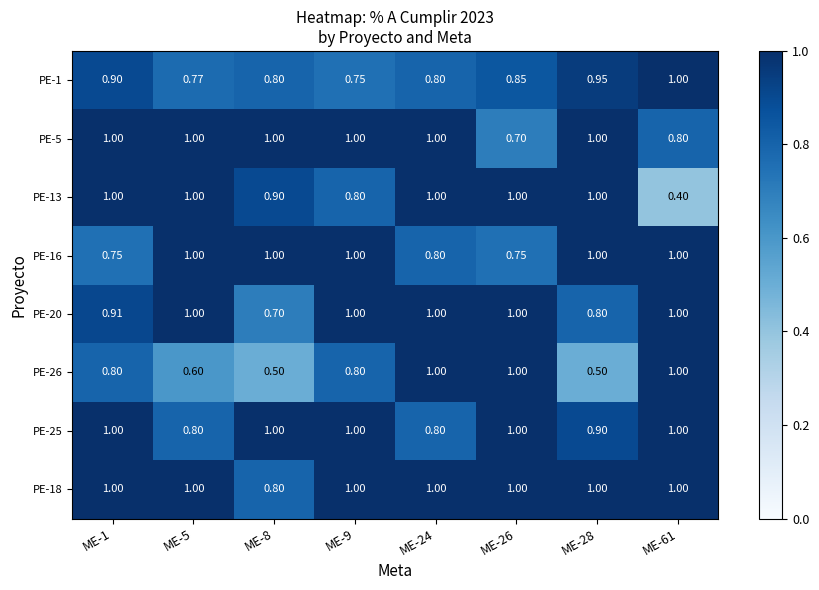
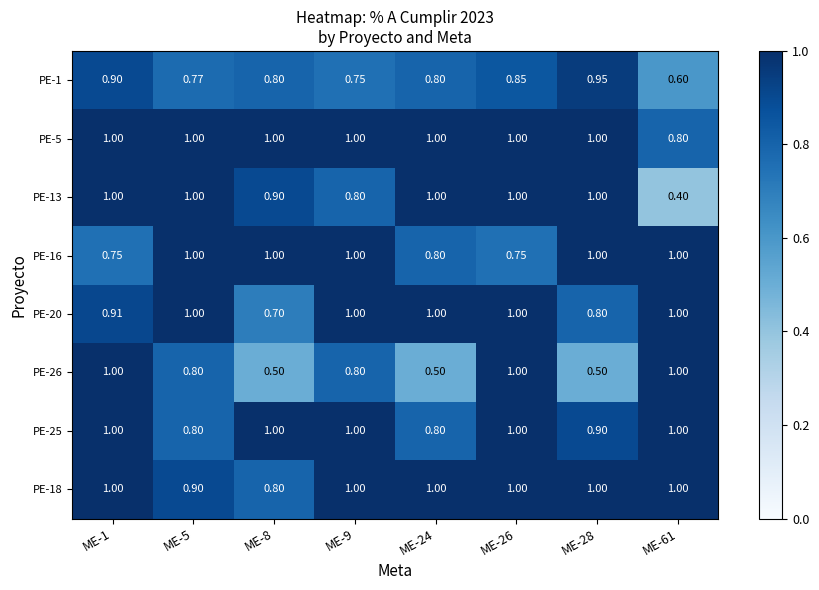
PE-1, ME-61: 1.00 -> 0.60
PE-5, ME-26: 0.70 -> 1.00
PE-26, ME-1: 0.80 -> 1.00
PE-26, ME-5: 0.60 -> 0.80
PE-26, ME-24: 1.00 -> 0.50
PE-18, ME-5: 1.00 -> 0.90
